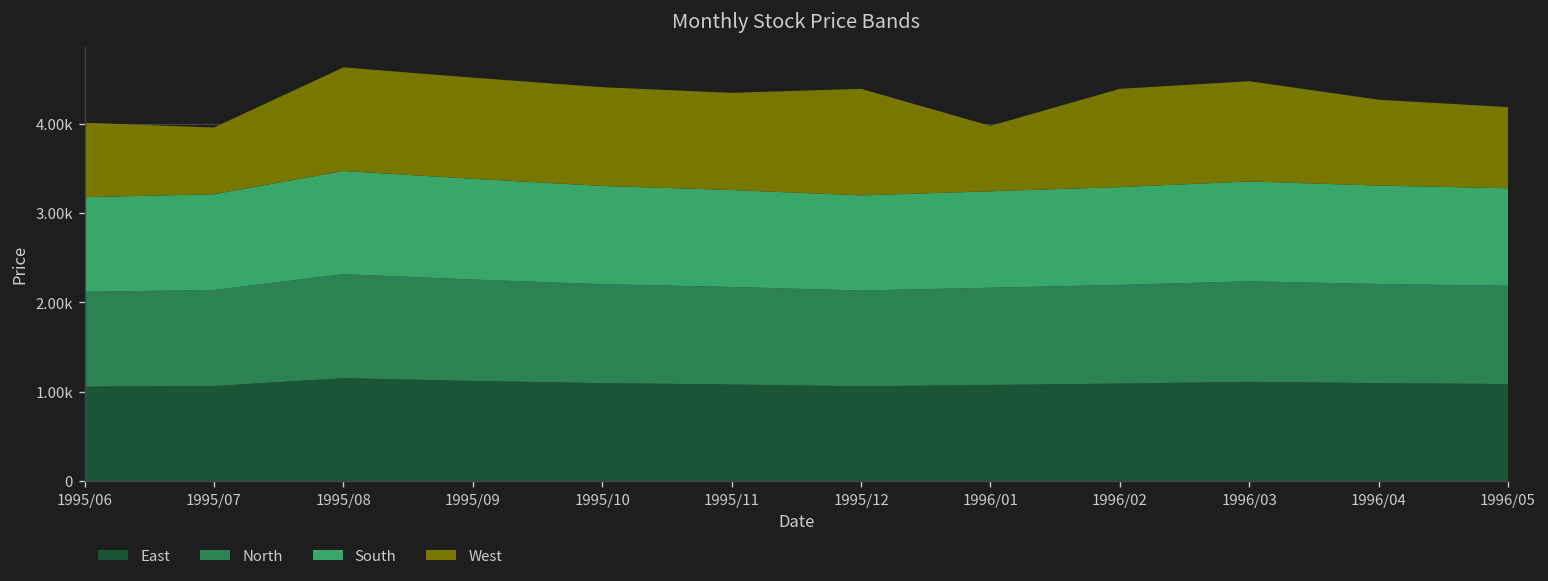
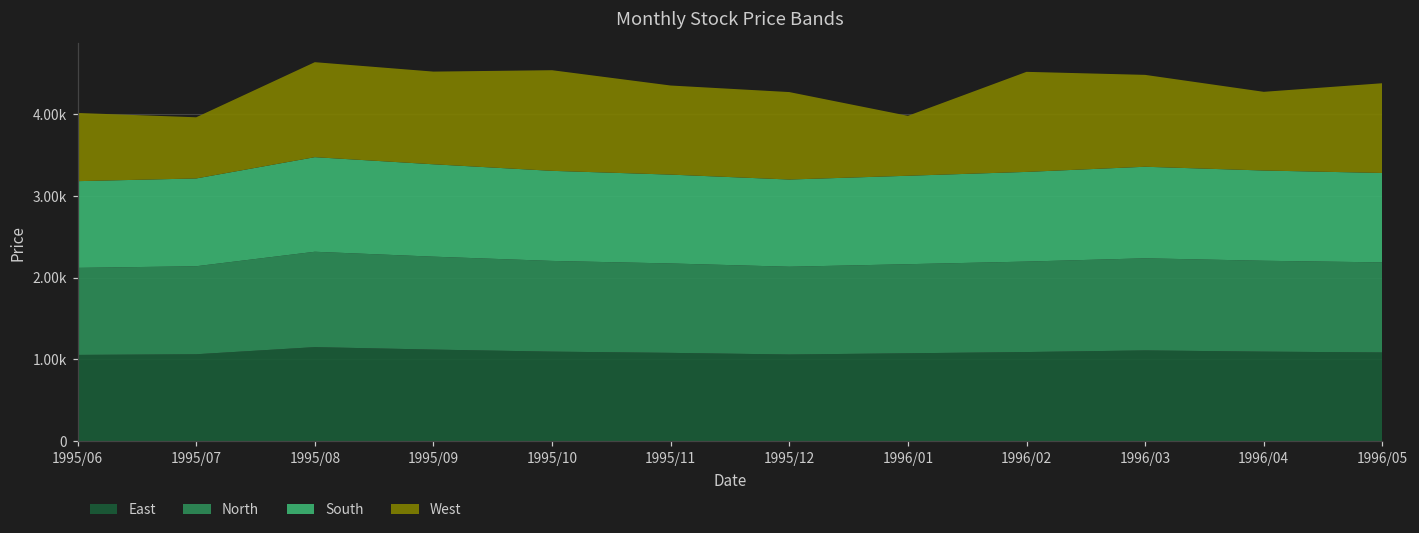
West, 1995/10: 1100 -> 1200
West, 1995/12: 1200 -> 1100
West, 1996/02: 1100 -> 1200
West, 1996/05: 900 -> 1100
